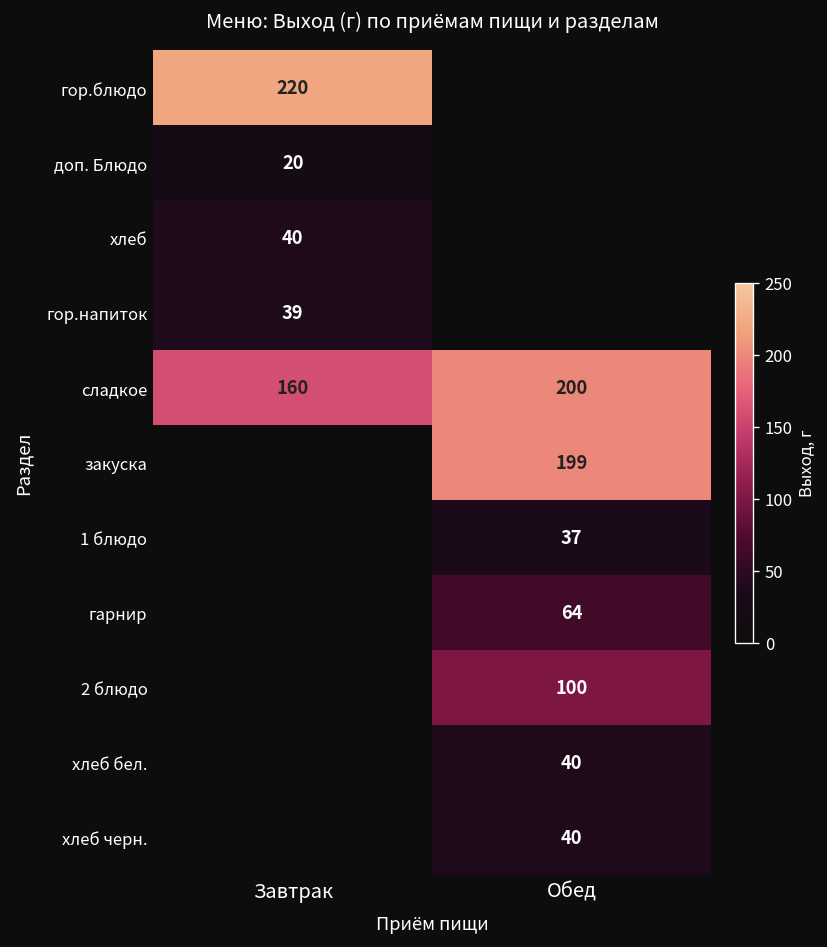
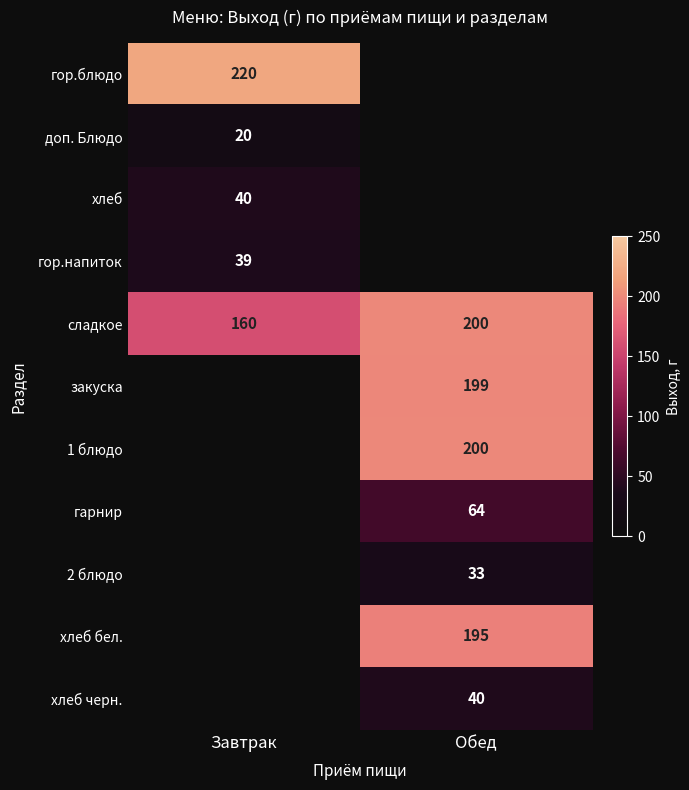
1 блюдо, Обед: 37 -> 200
2 блюдо, Обед: 100 -> 33
хлеб бел., Обед: 40 -> 195
